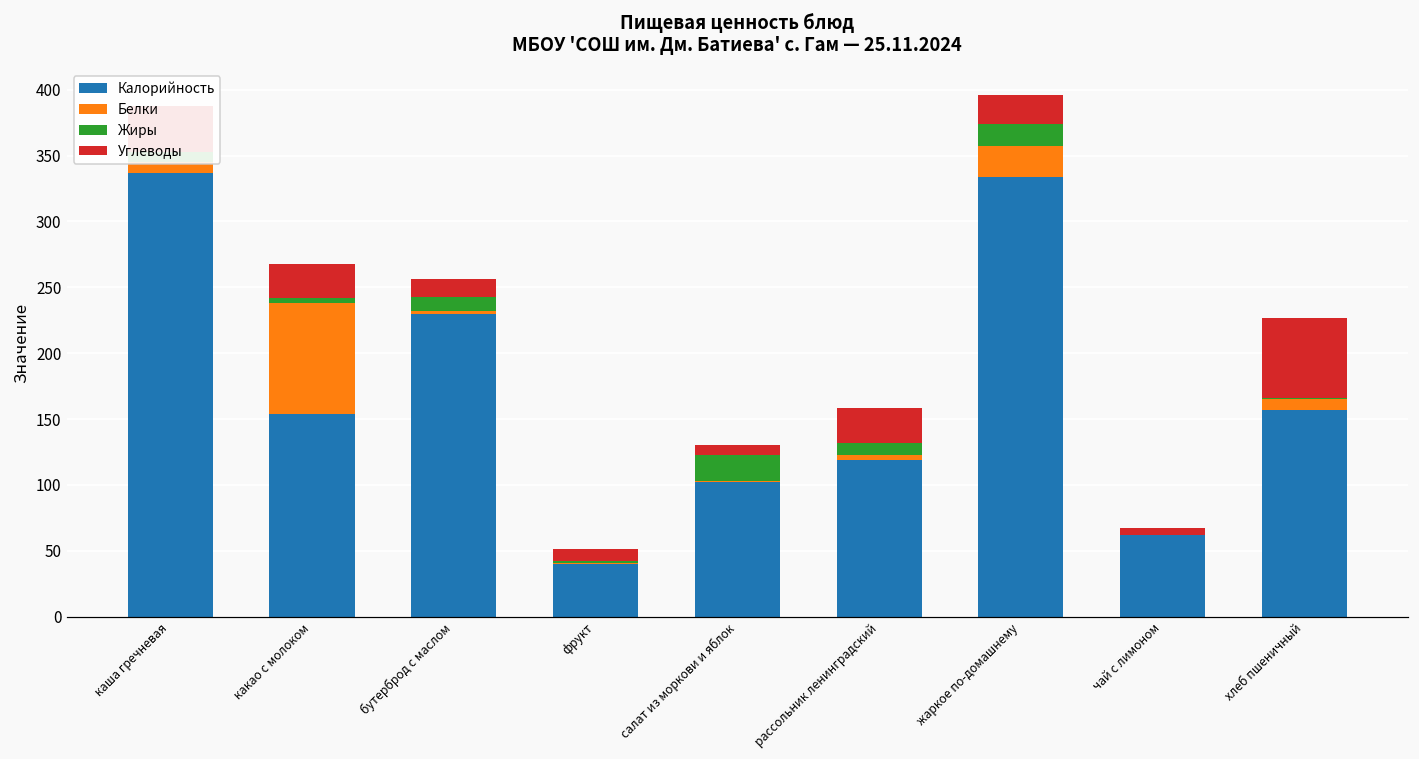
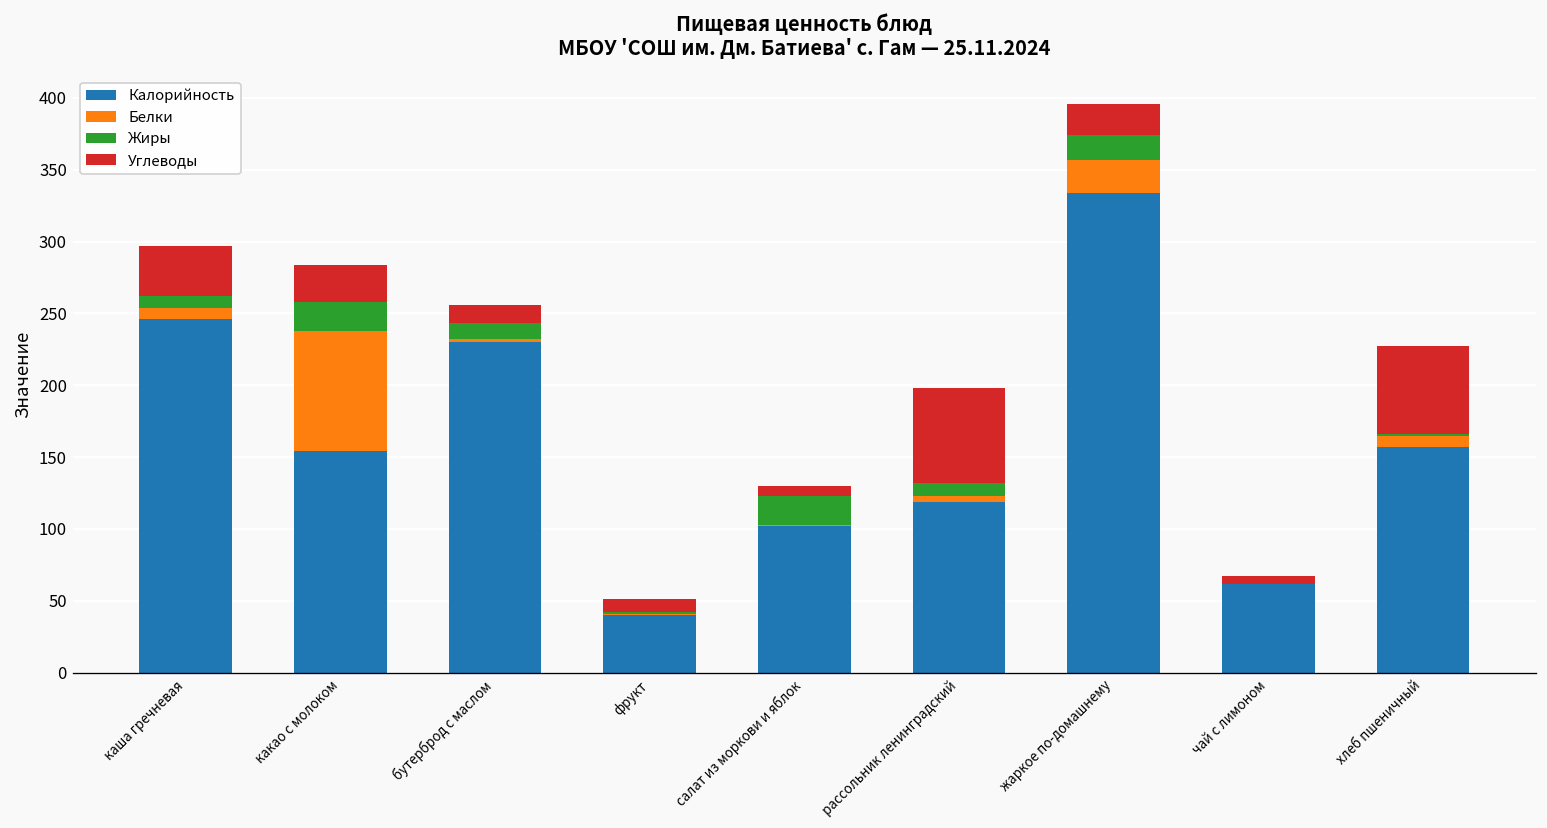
Калорийность, каша гречневая: 337 -> 246
Жиры, какао с молоком: 4 -> 20
Углеводы, рассольник ленинградский: 26 -> 66
